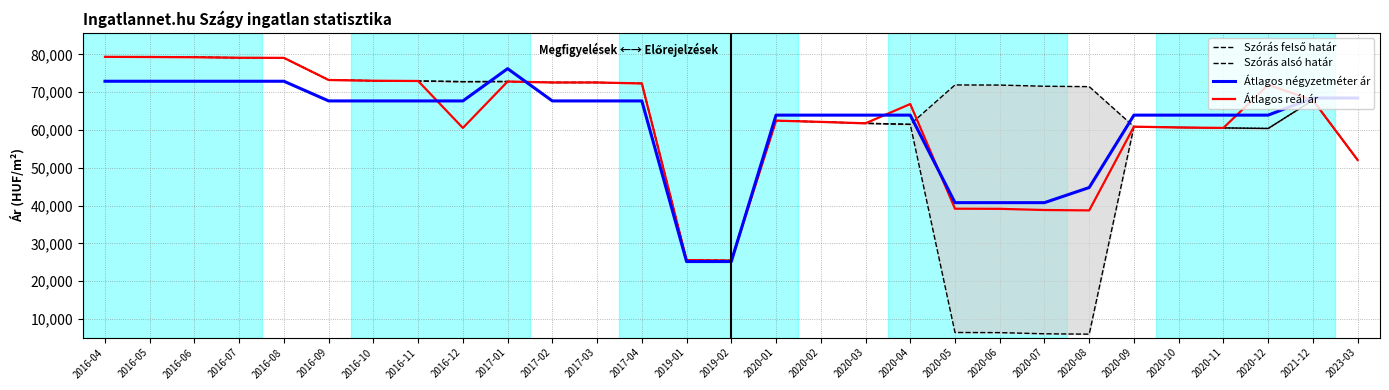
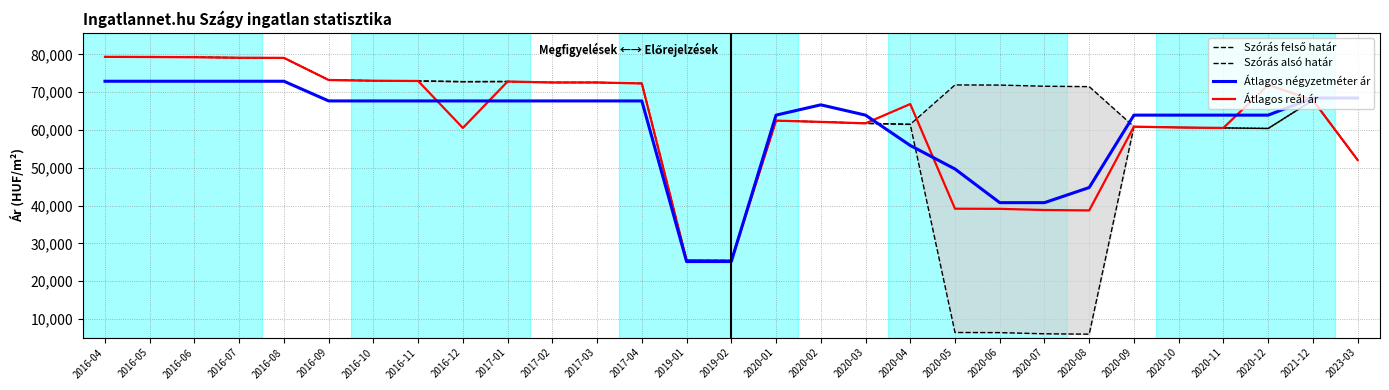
Átlagos négyzetméter ár, 2017-01: 76,000 -> 68,000
Átlagos négyzetméter ár, 2020-02: 64,000 -> 67,000
Átlagos négyzetméter ár, 2020-04: 64,000 -> 56,000
Átlagos négyzetméter ár, 2020-05: 41,000 -> 50,000
